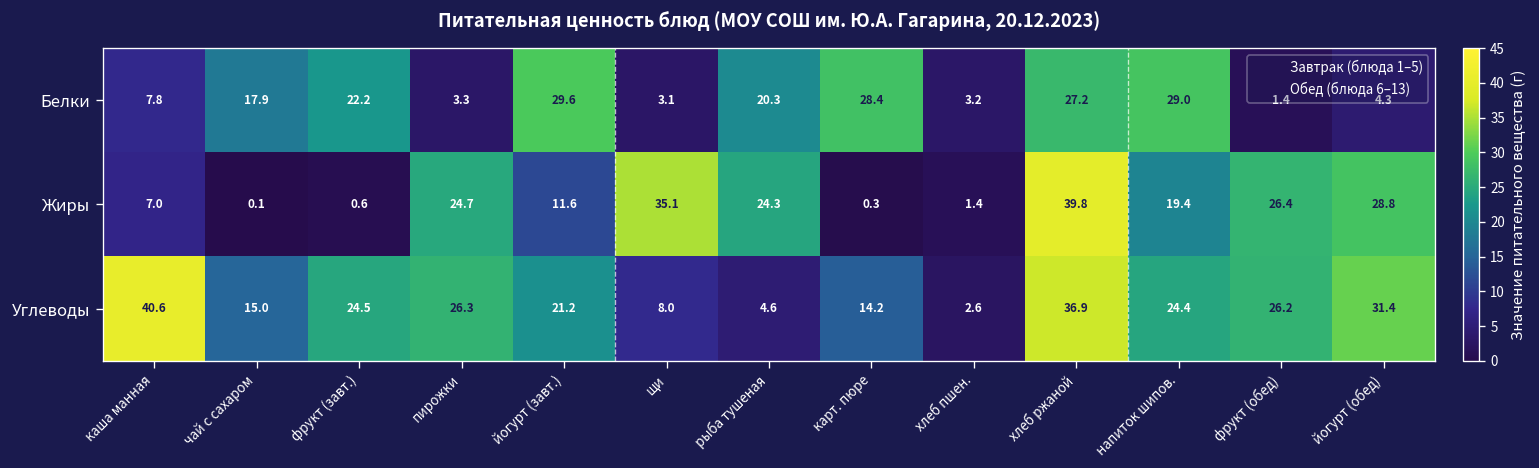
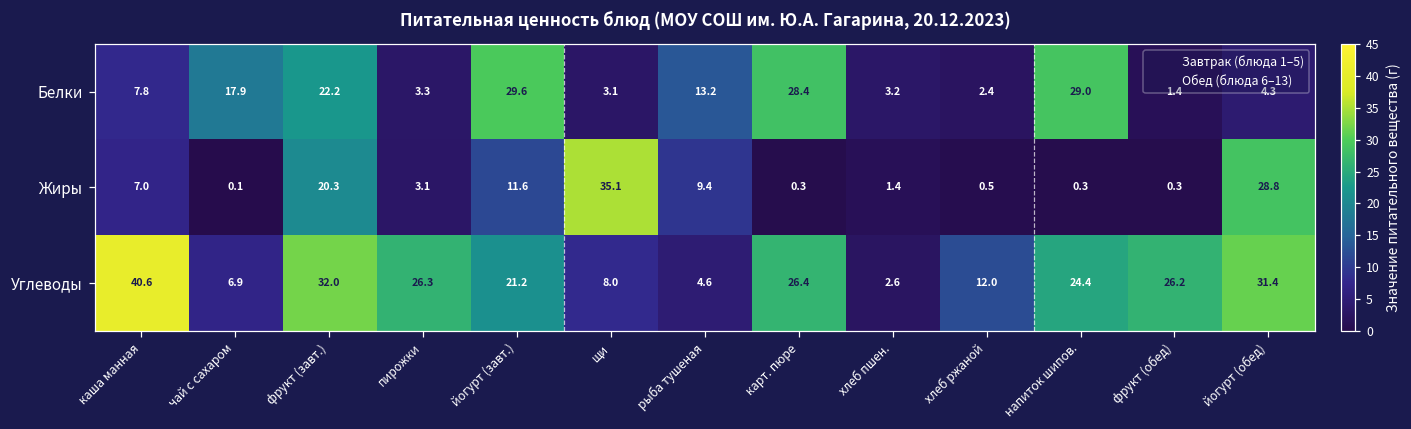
Белки, рыба тушеная: 20.3 -> 13.2
Белки, хлеб ржаной: 27.2 -> 2.4
Жиры, фрукт (завт.): 0.6 -> 20.3
Жиры, пирожки: 24.7 -> 3.1
Жиры, рыба тушеная: 24.3 -> 9.4
Жиры, хлеб ржаной: 39.8 -> 0.5
Жиры, напиток шипов.: 19.4 -> 0.3
Жиры, фрукт (обед): 26.4 -> 0.3
Углеводы, чай с сахаром: 15.0 -> 6.9
Углеводы, фрукт (завт.): 24.5 -> 32.0
Углеводы, карт. пюре: 14.2 -> 26.4
Углеводы, хлеб ржаной: 36.9 -> 12.0
